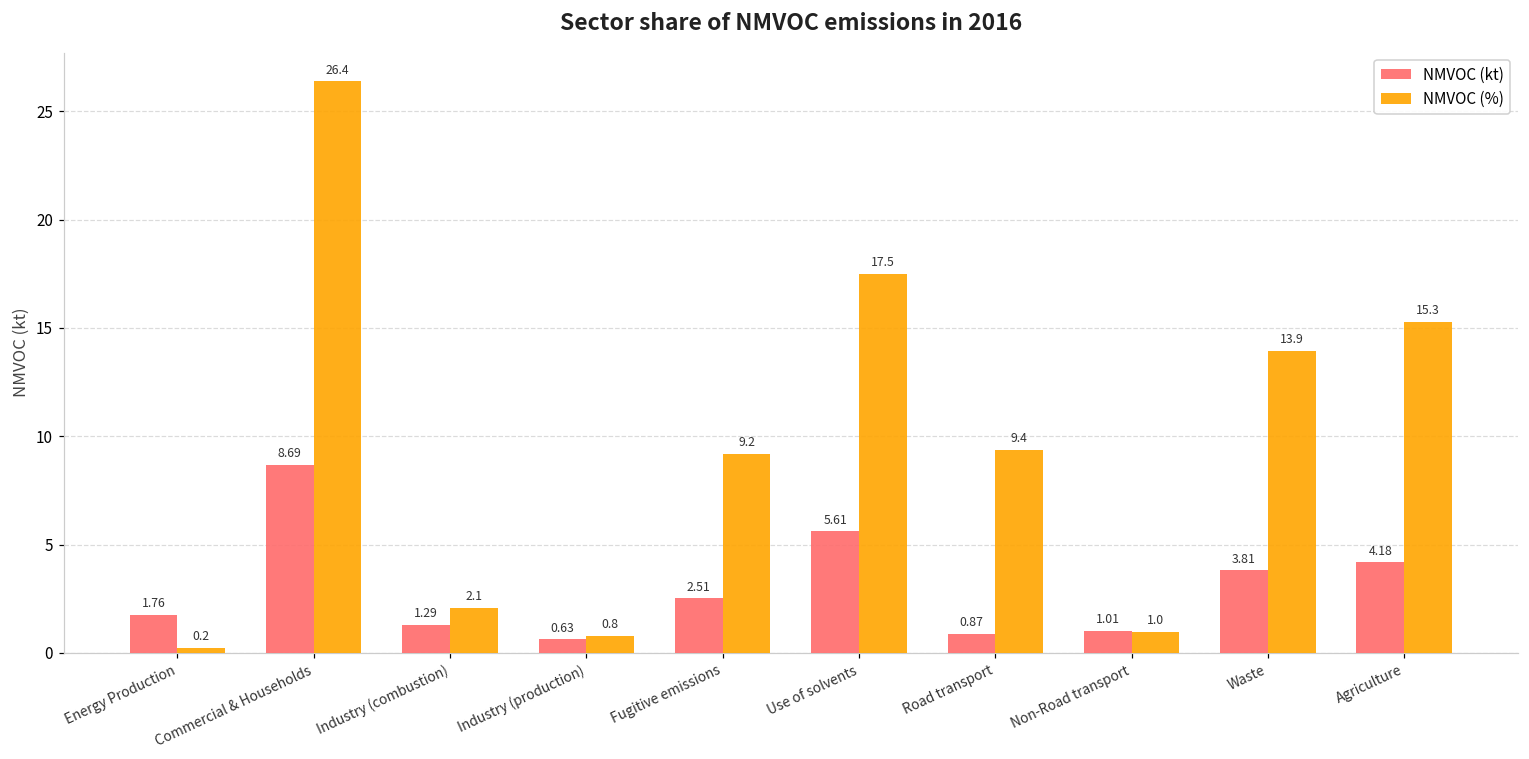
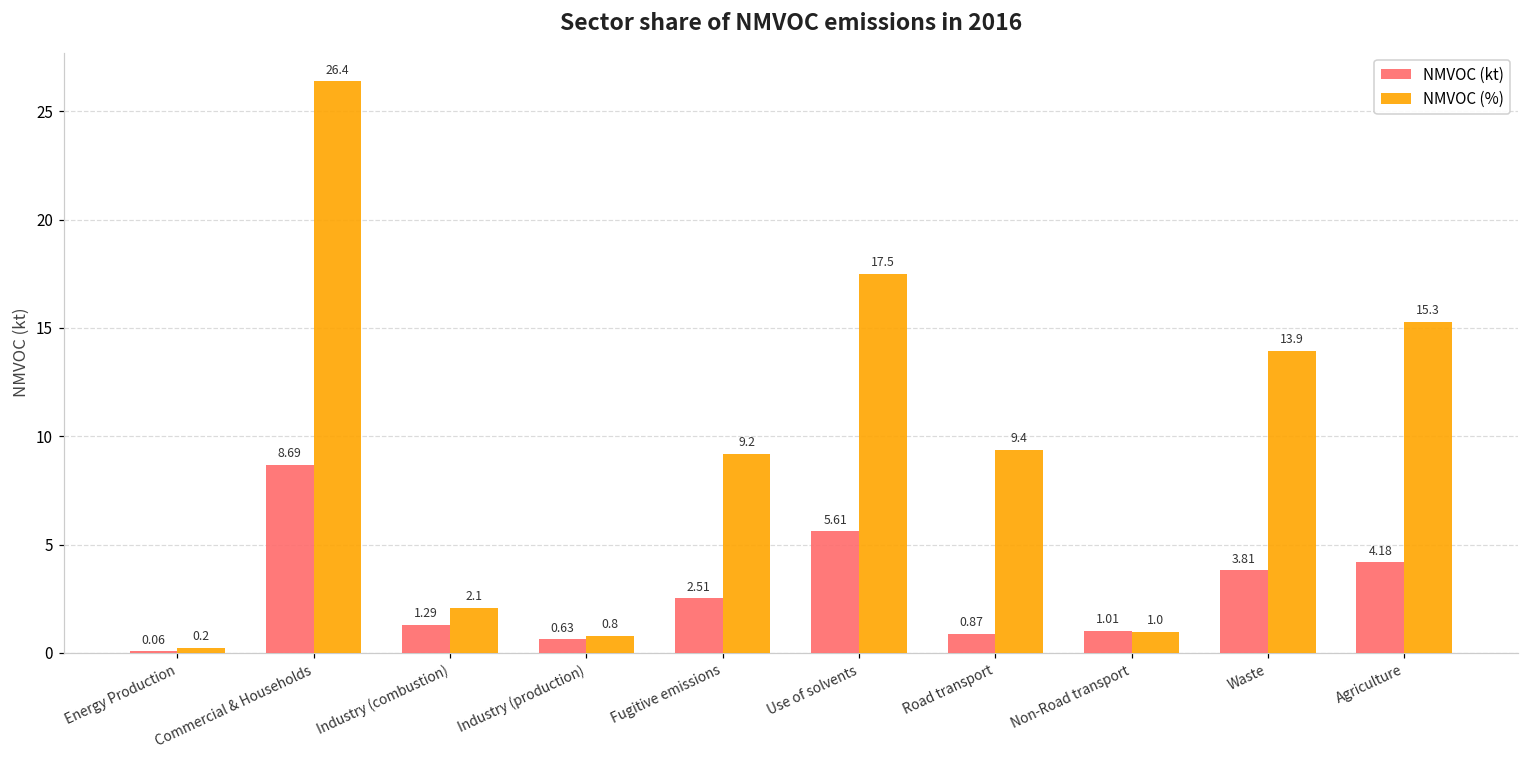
NMVOC (kt), Energy Production: 1.76 -> 0.06
